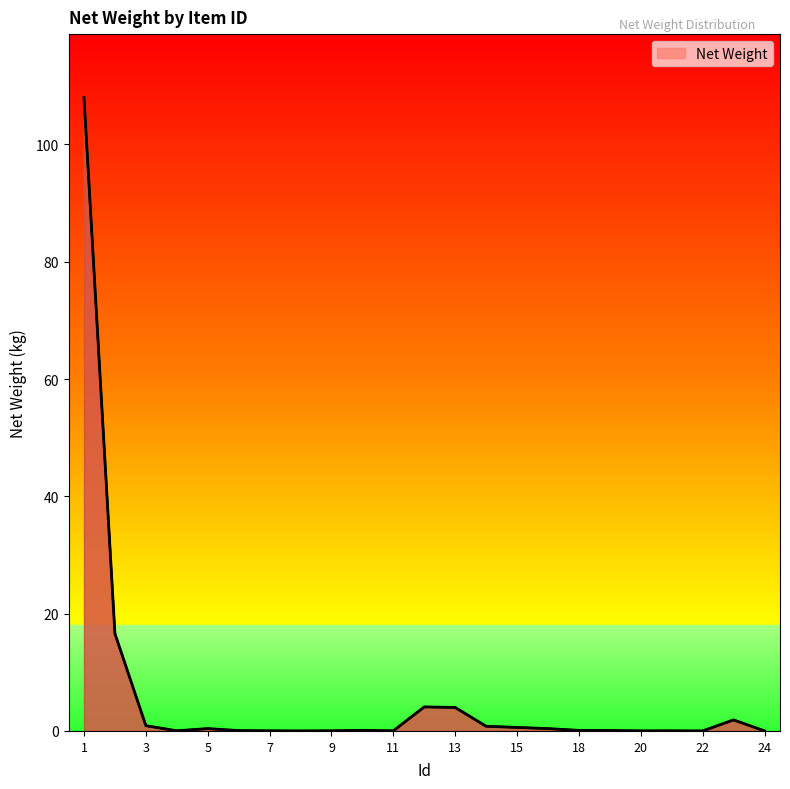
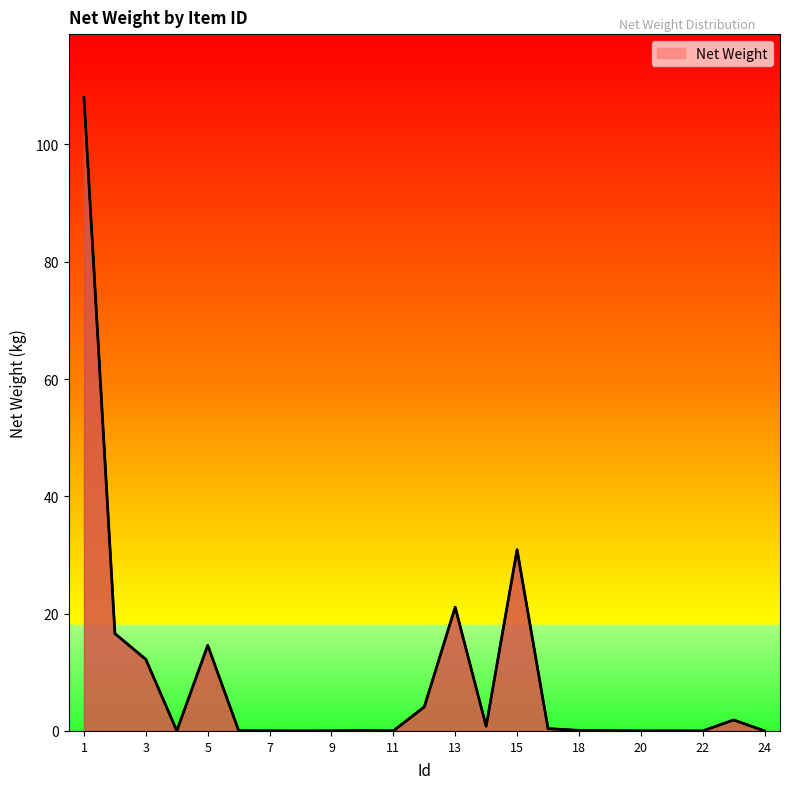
3: 1 -> 12
5: 0 -> 15
13: 4 -> 21
15: 1 -> 31
